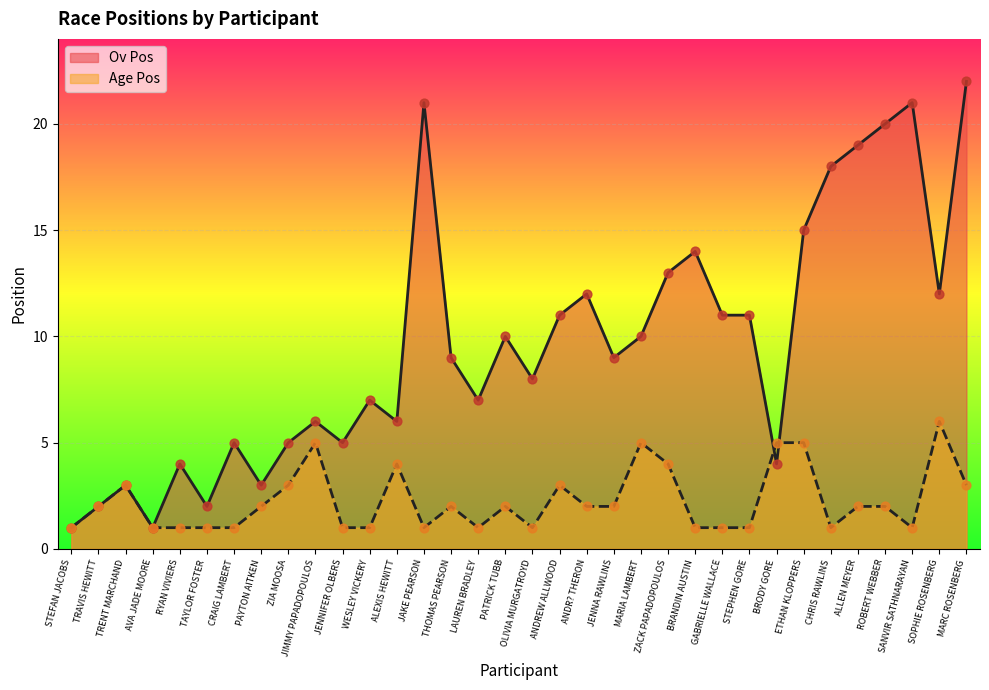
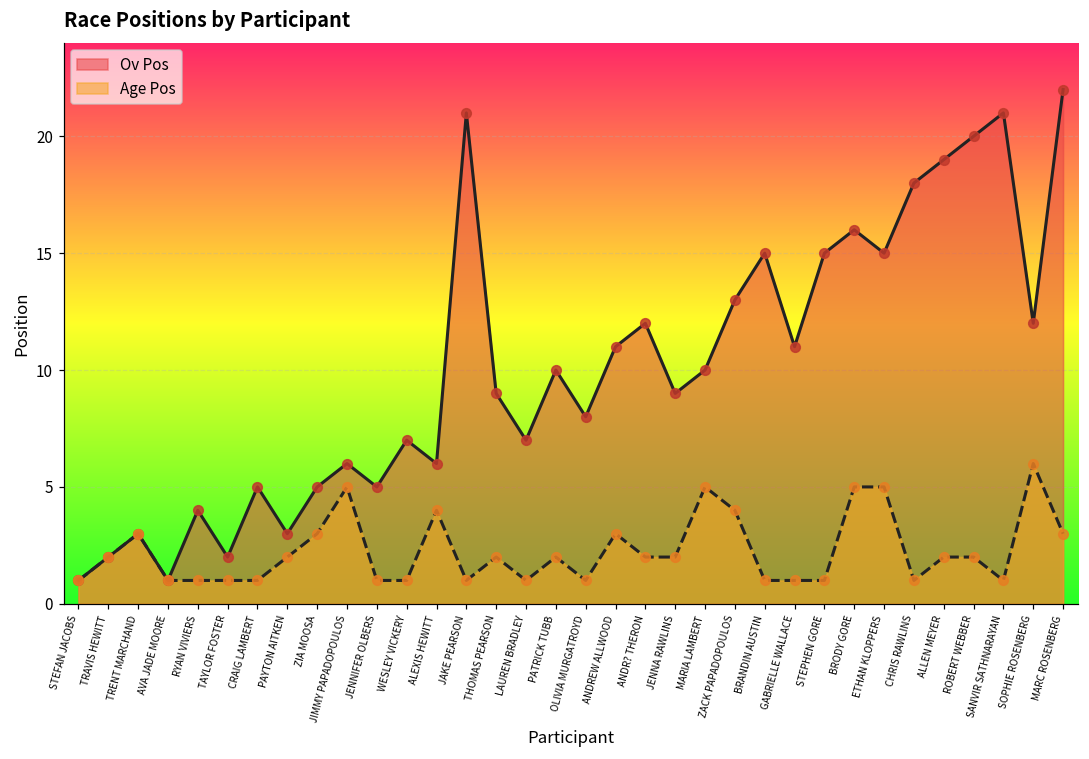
Ov Pos, BRANDIN AUSTIN: 14 -> 15
Ov Pos, STEPHEN GORE: 11 -> 15
Ov Pos, BRODY GORE: 4 -> 16
